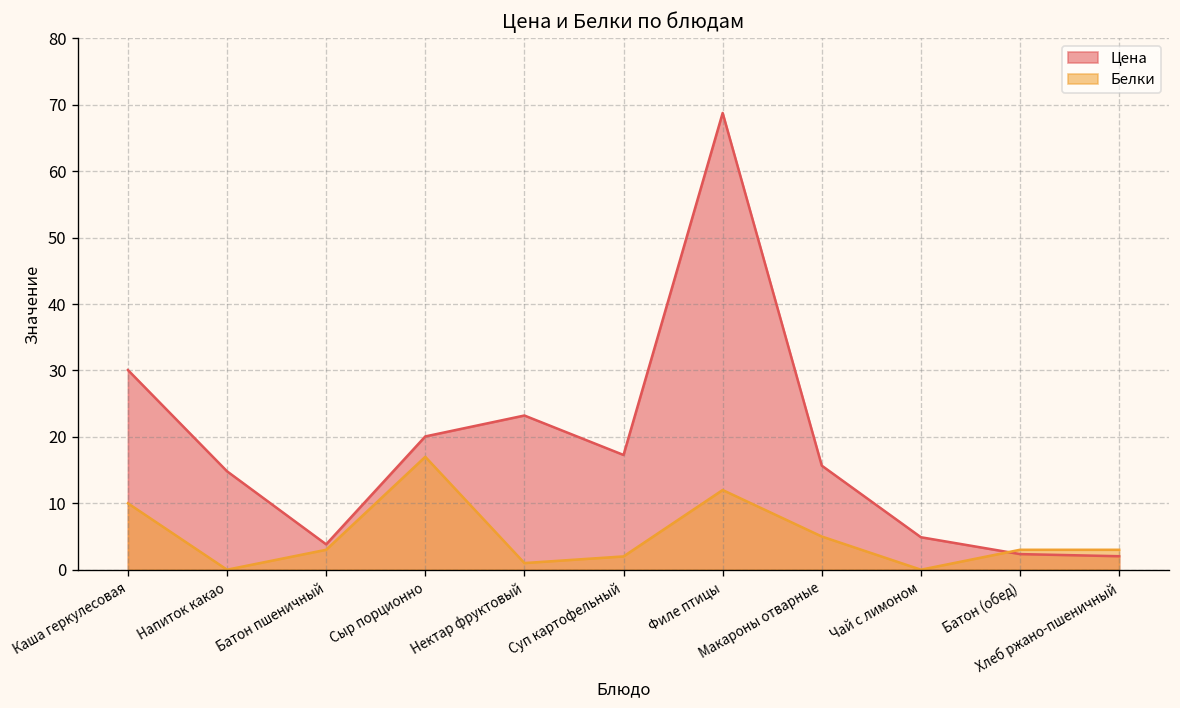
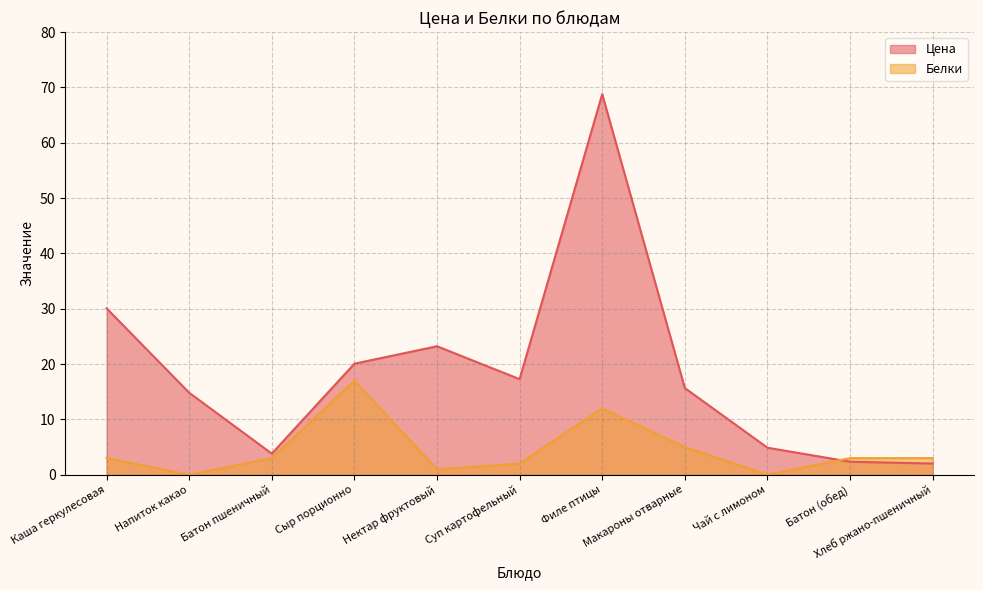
Белки, Каша геркулесовая: 10 -> 3
